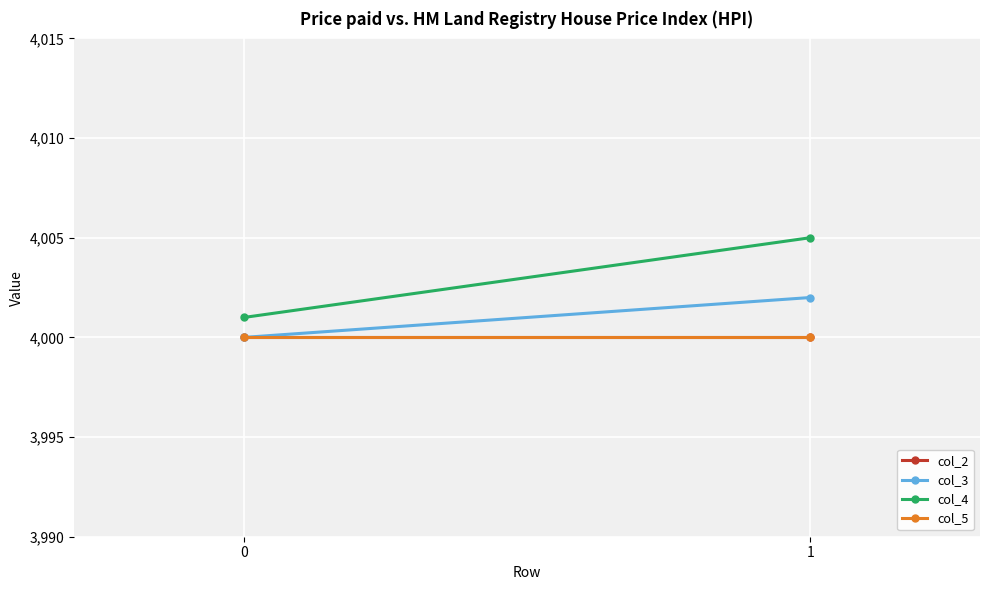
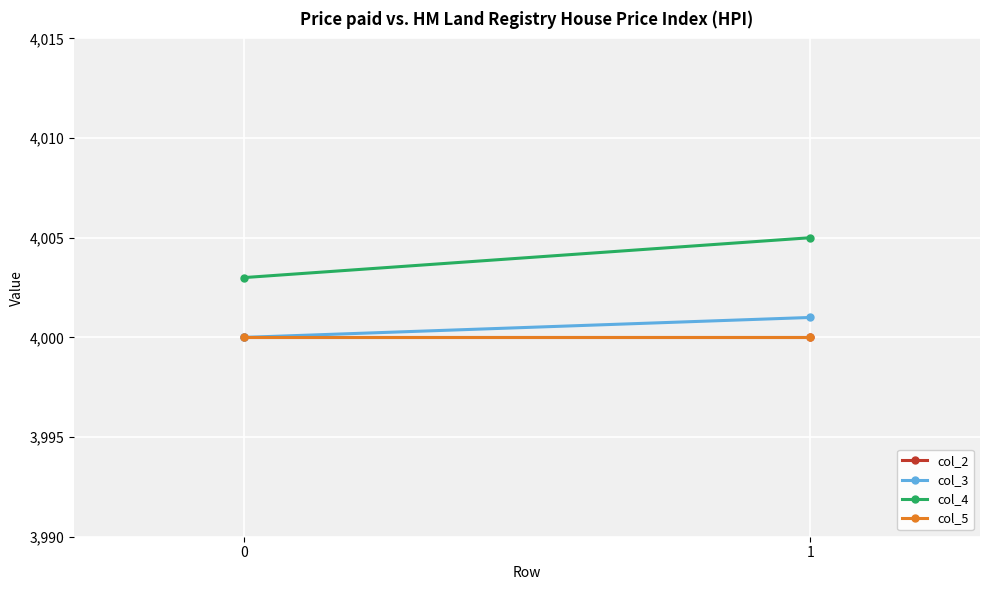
col_4, 0: 4,001 -> 4,003
col_3, 1: 4,002 -> 4,001
